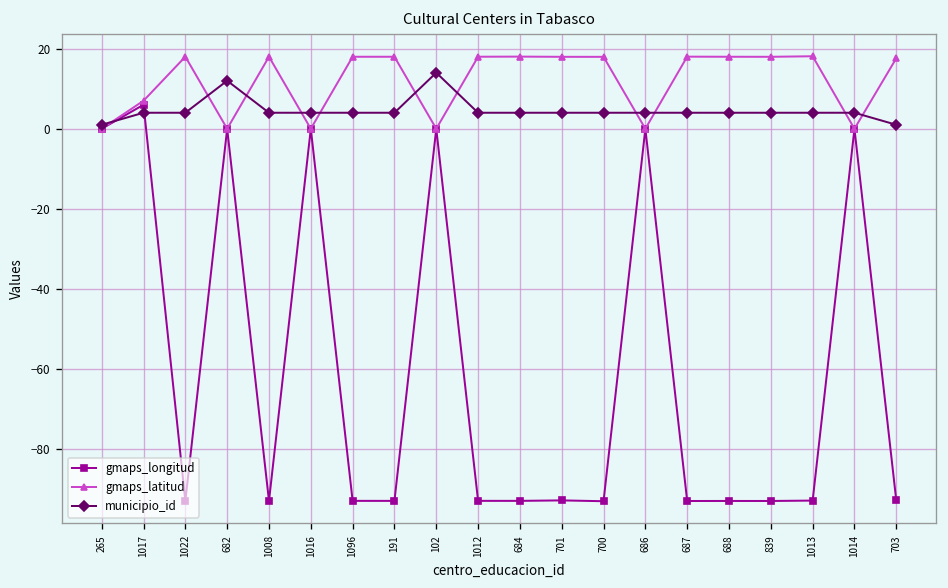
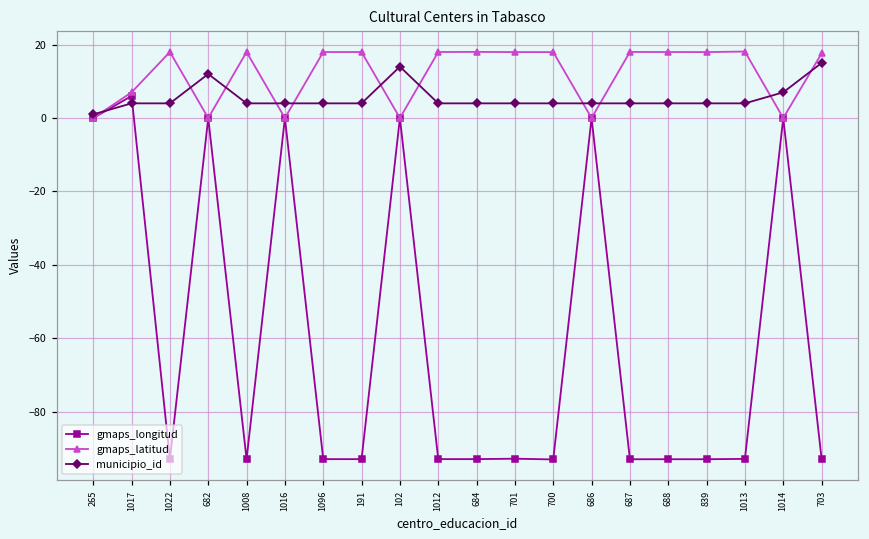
municipio_id, 1014: 4 -> 7
municipio_id, 703: 1 -> 15
